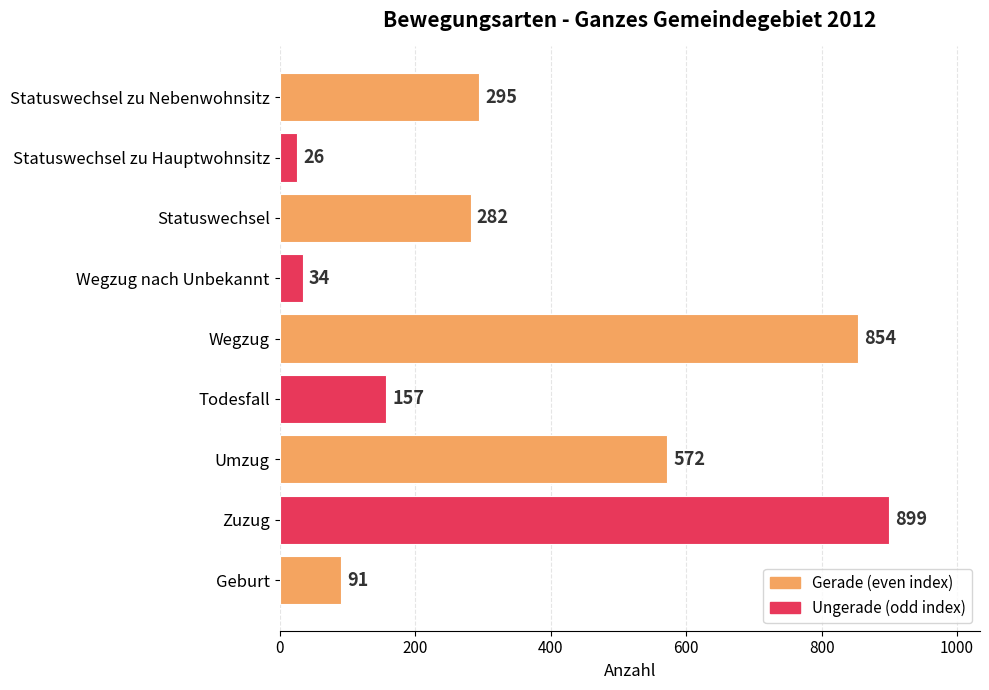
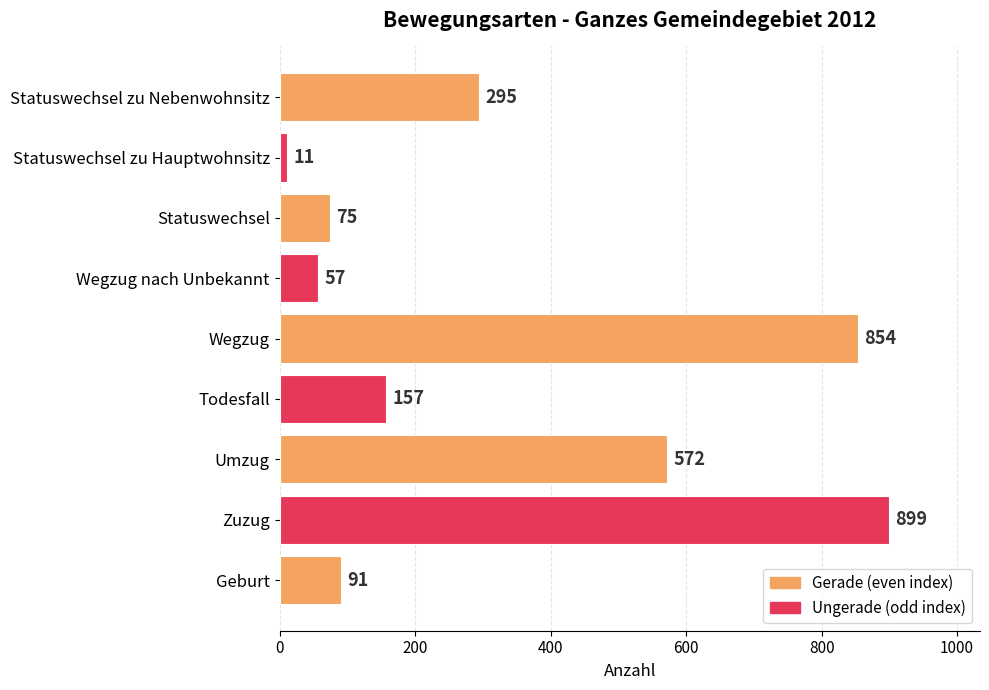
Statuswechsel zu Hauptwohnsitz: 26 -> 11
Statuswechsel: 282 -> 75
Wegzug nach Unbekannt: 34 -> 57
